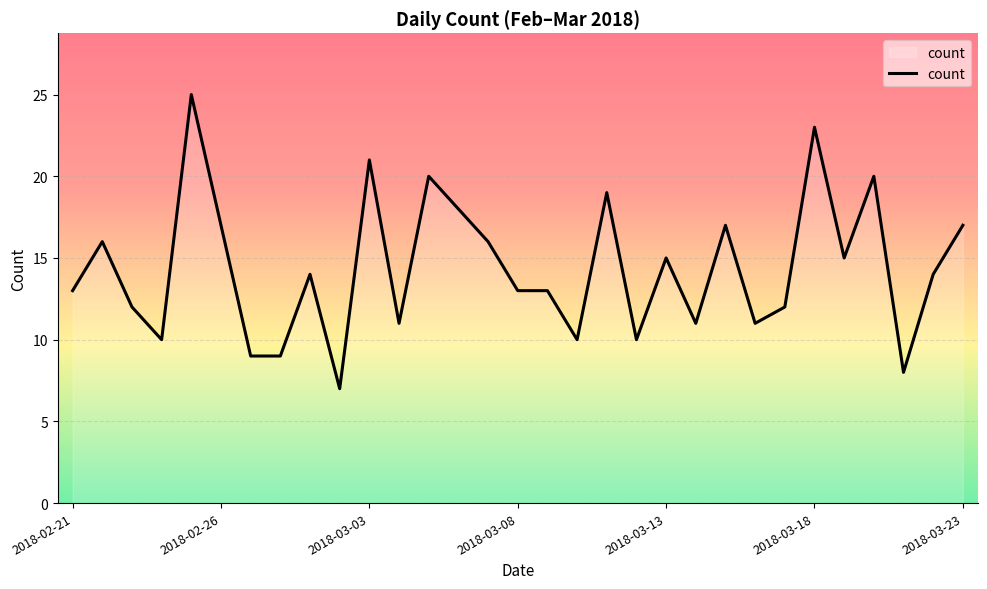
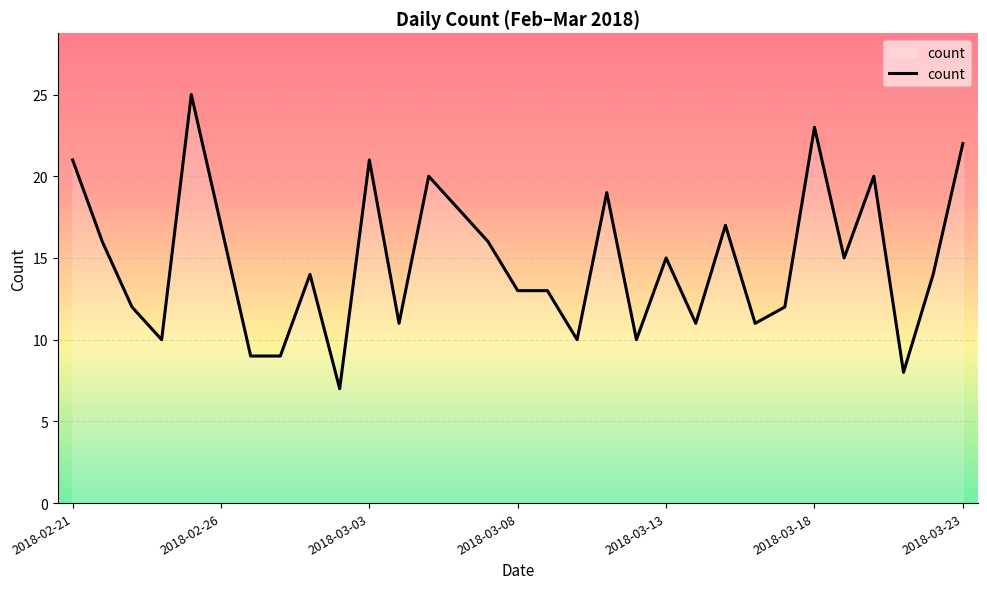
2018-02-21: 13 -> 21
2018-03-23: 17 -> 22
